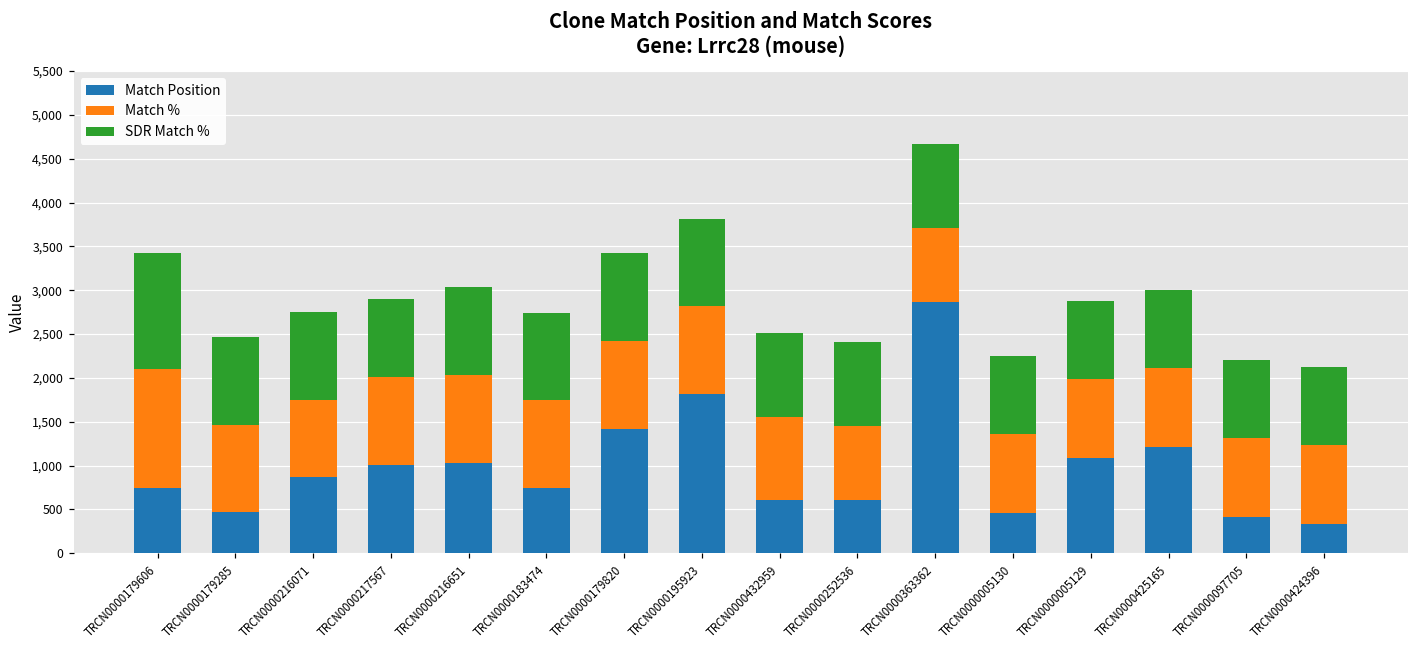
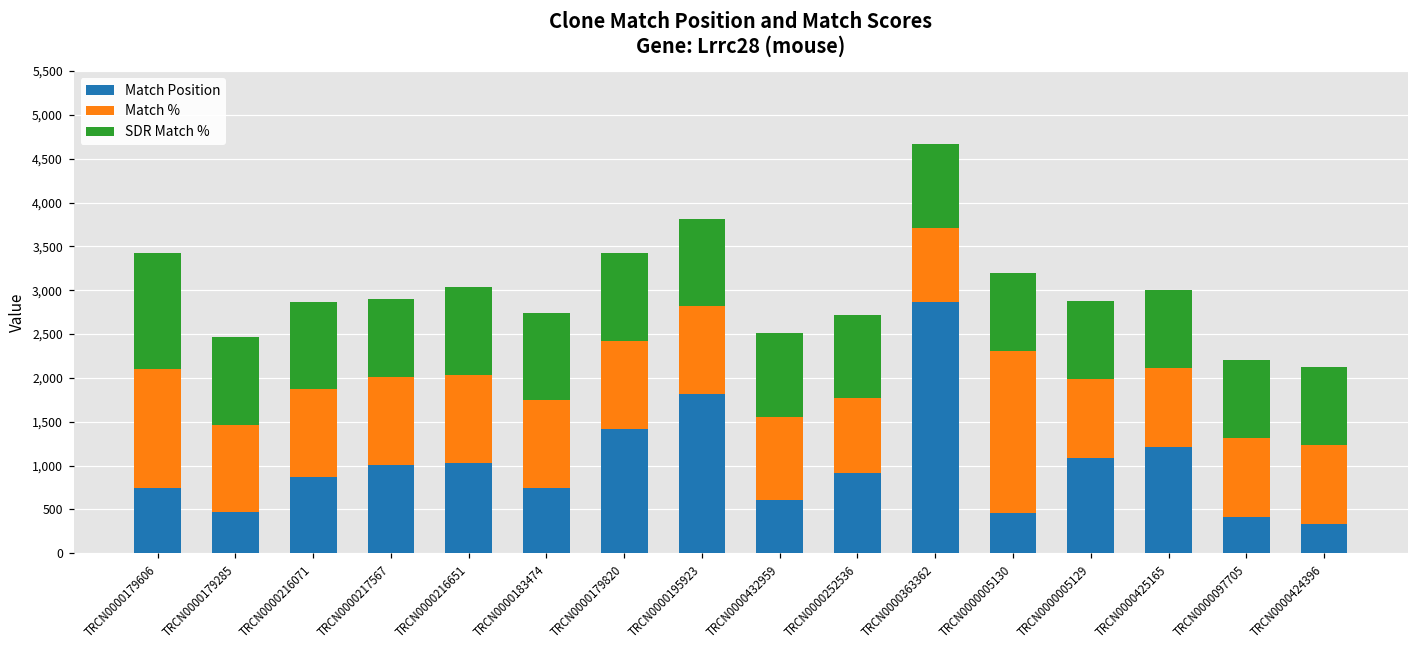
Match %, TRCN0000216071: 900 -> 1,000
Match Position, TRCN0000252536: 600 -> 900
Match %, TRCN0000005130: 900 -> 1,900
